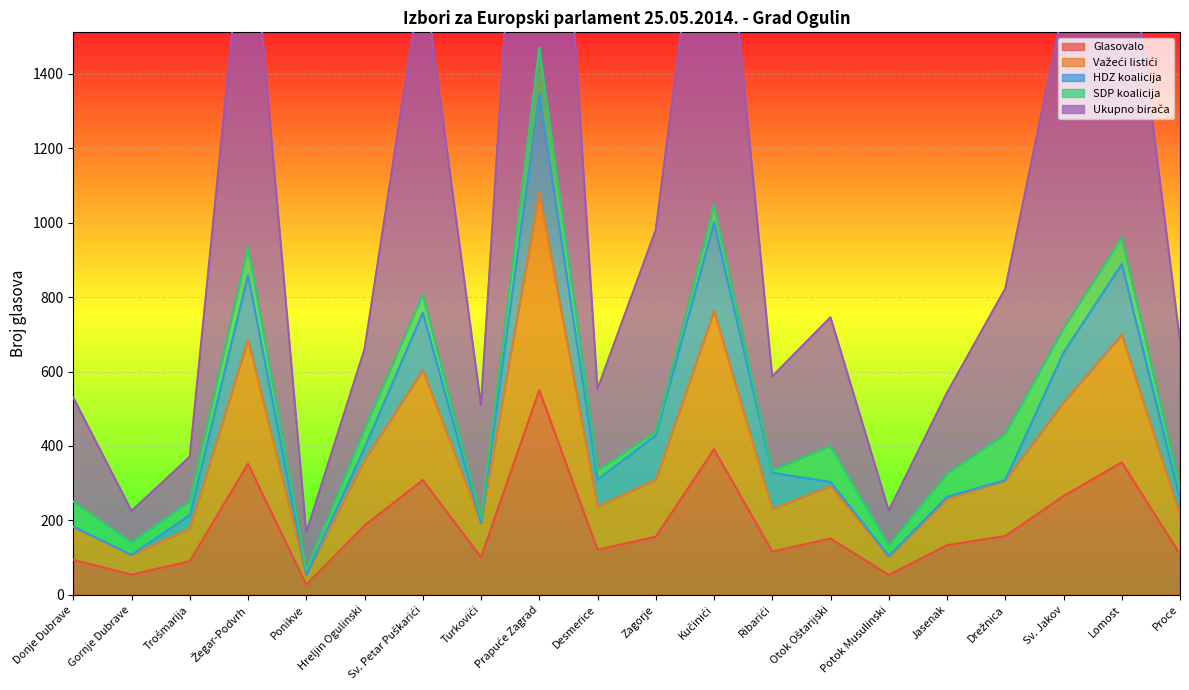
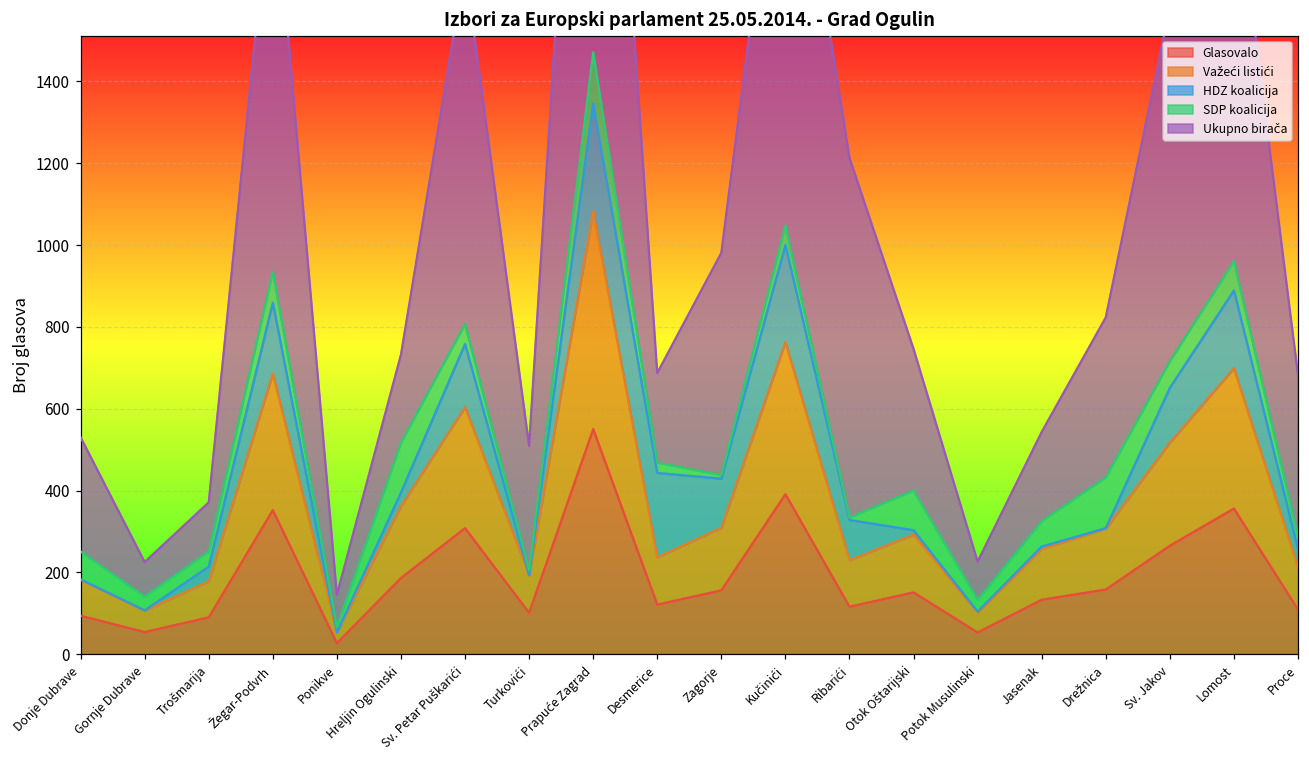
Ukupno birača, Ponikve: 100 -> 80
SDP koalicija, Hreljin Ogulinski: 50 -> 120
HDZ koalicija, Desmerice: 70 -> 210
Ukupno birača, Ribarići: 250 -> 880
